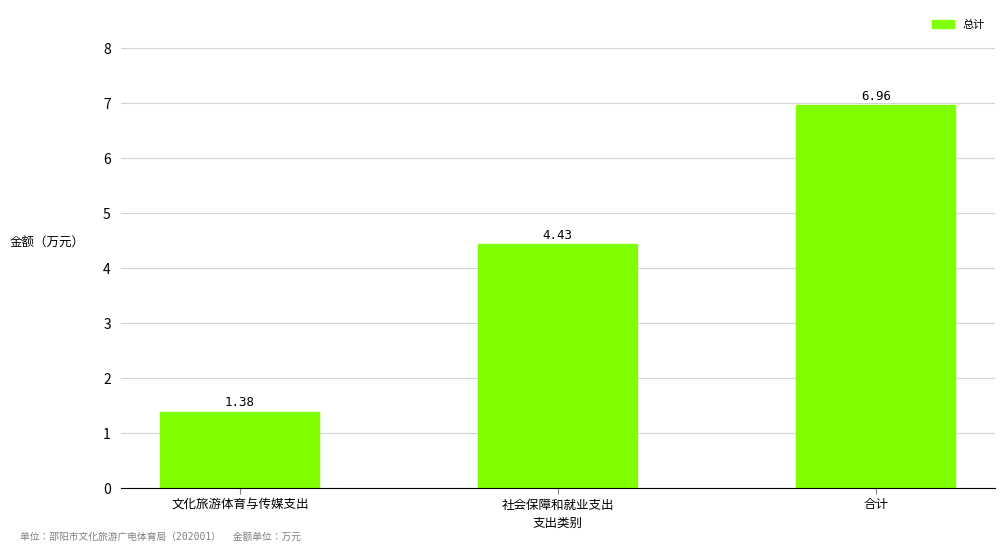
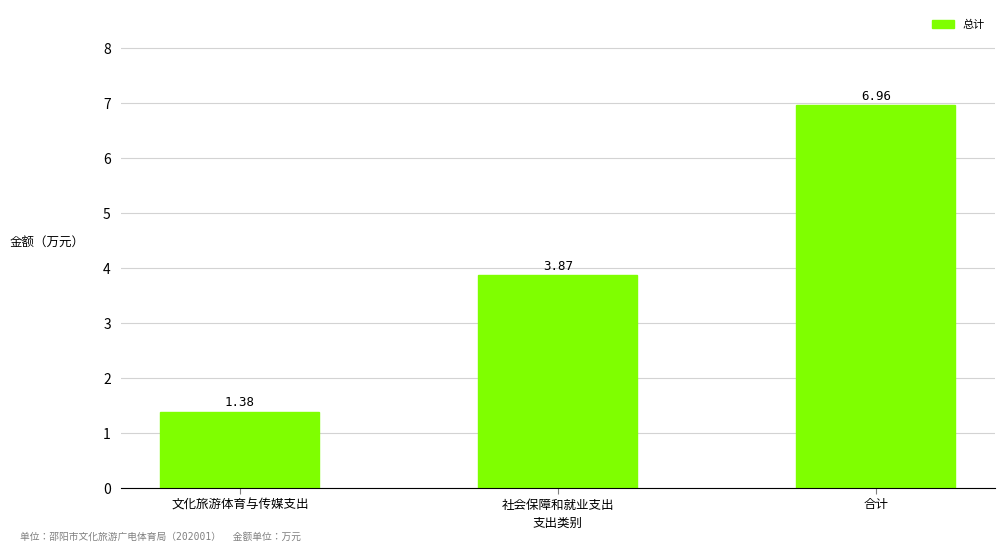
社会保障和就业支出: 4.43 -> 3.87
